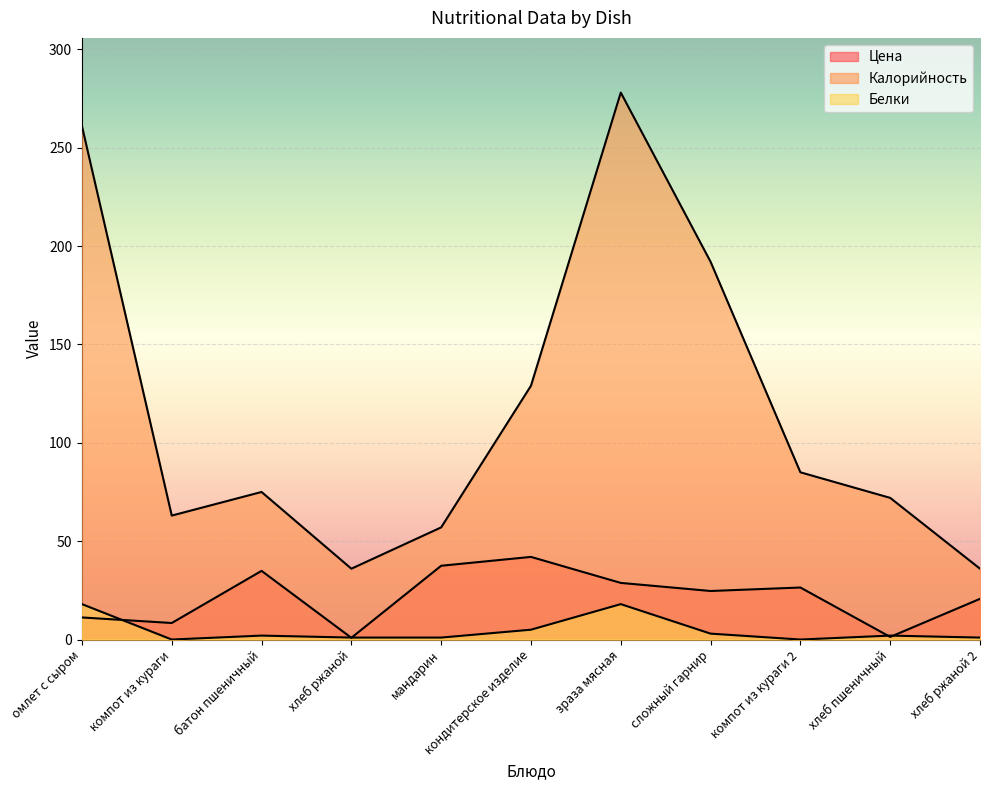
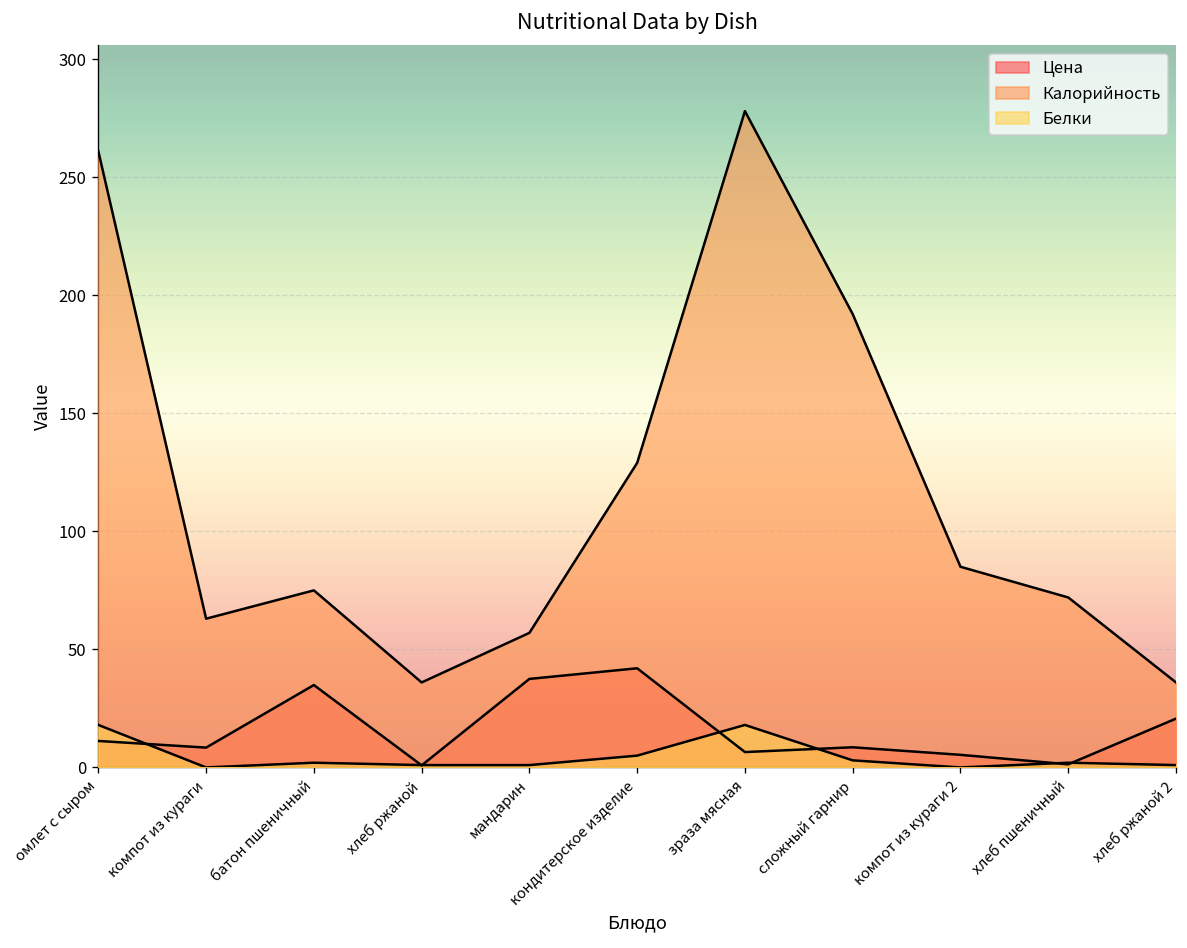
Цена, зраза мясная: 29 -> 7
Цена, сложный гарнир: 25 -> 9
Цена, компот из кураги 2: 26 -> 5
